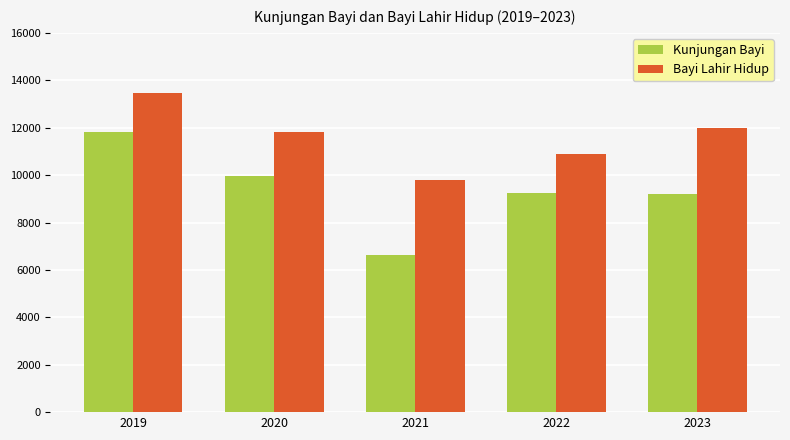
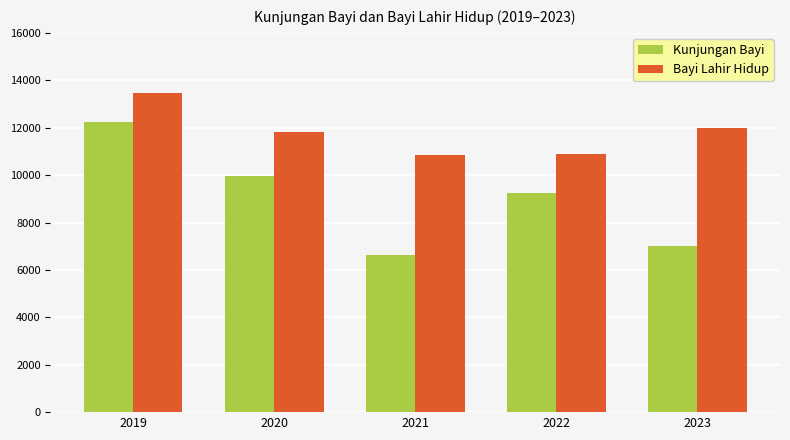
Kunjungan Bayi, 2019: 11800 -> 12200
Bayi Lahir Hidup, 2021: 9800 -> 10900
Kunjungan Bayi, 2023: 9200 -> 7000
